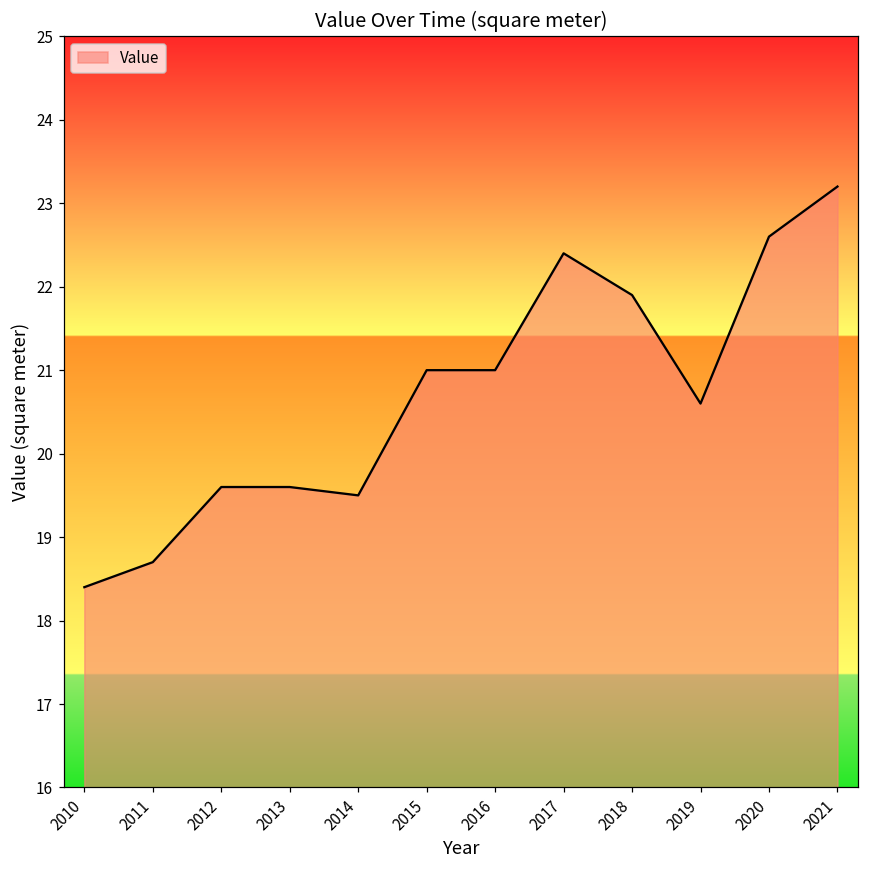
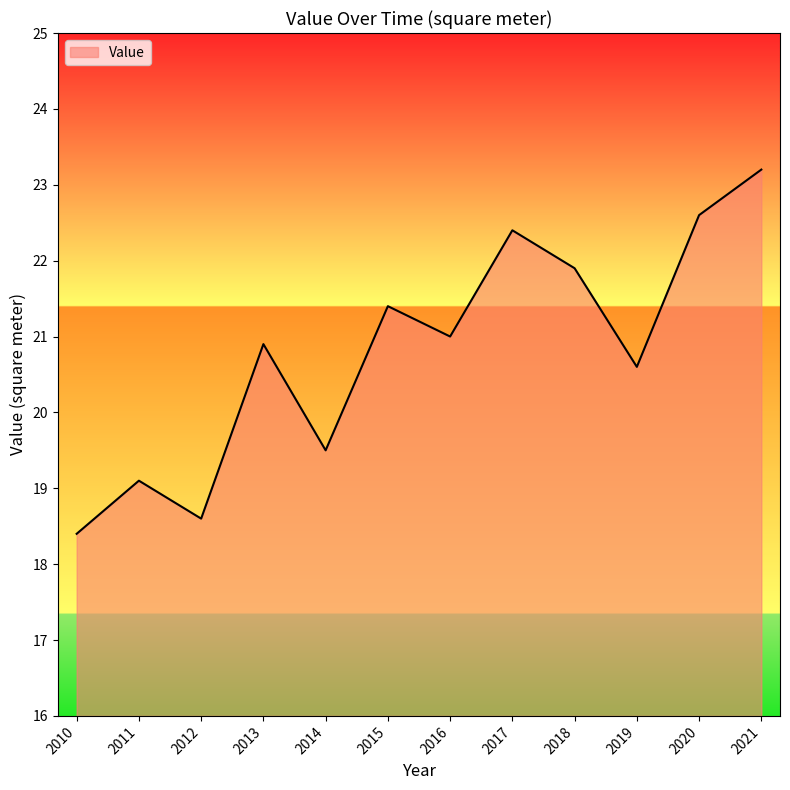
2011: 18.7 -> 19.1
2012: 19.6 -> 18.6
2013: 19.6 -> 20.9
2015: 21.0 -> 21.4
